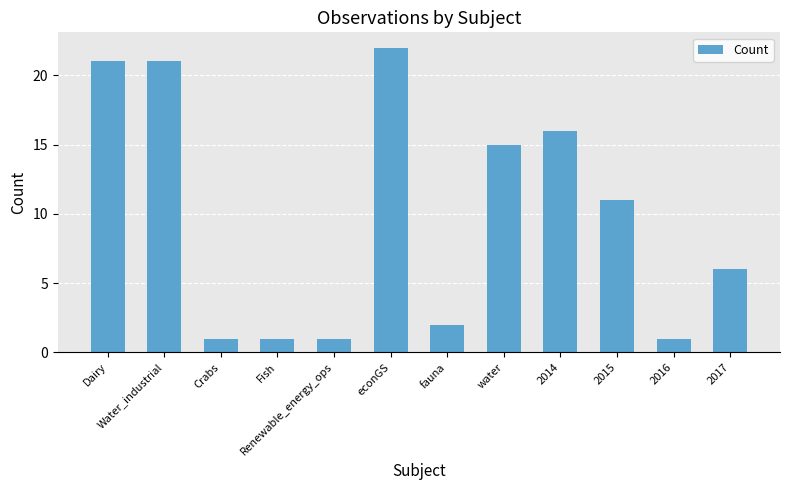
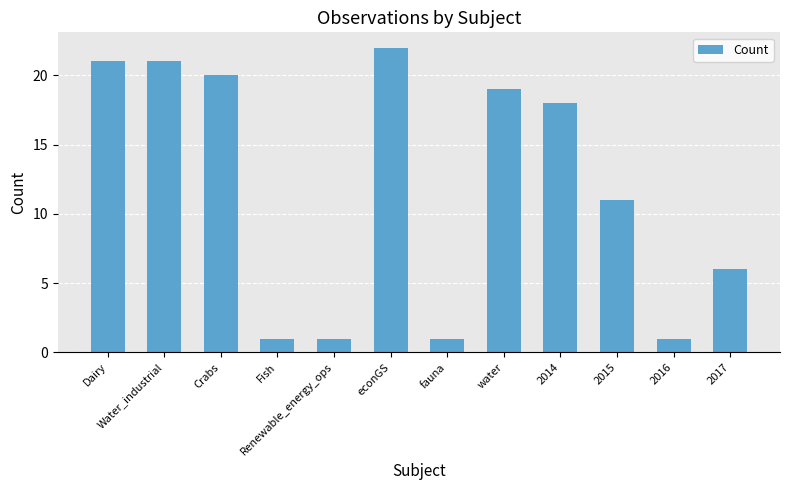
Crabs: 1 -> 20
fauna: 2 -> 1
water: 15 -> 19
2014: 16 -> 18
